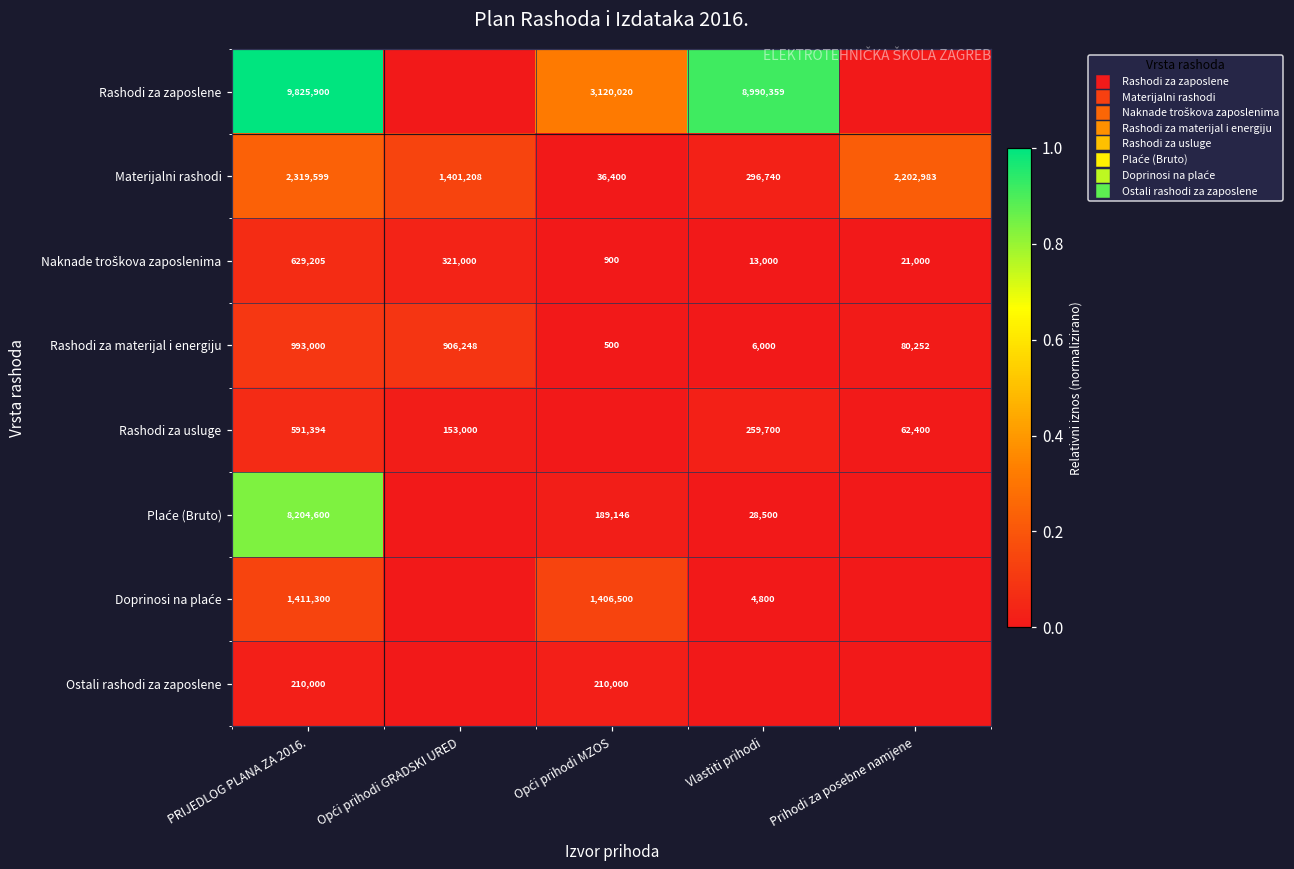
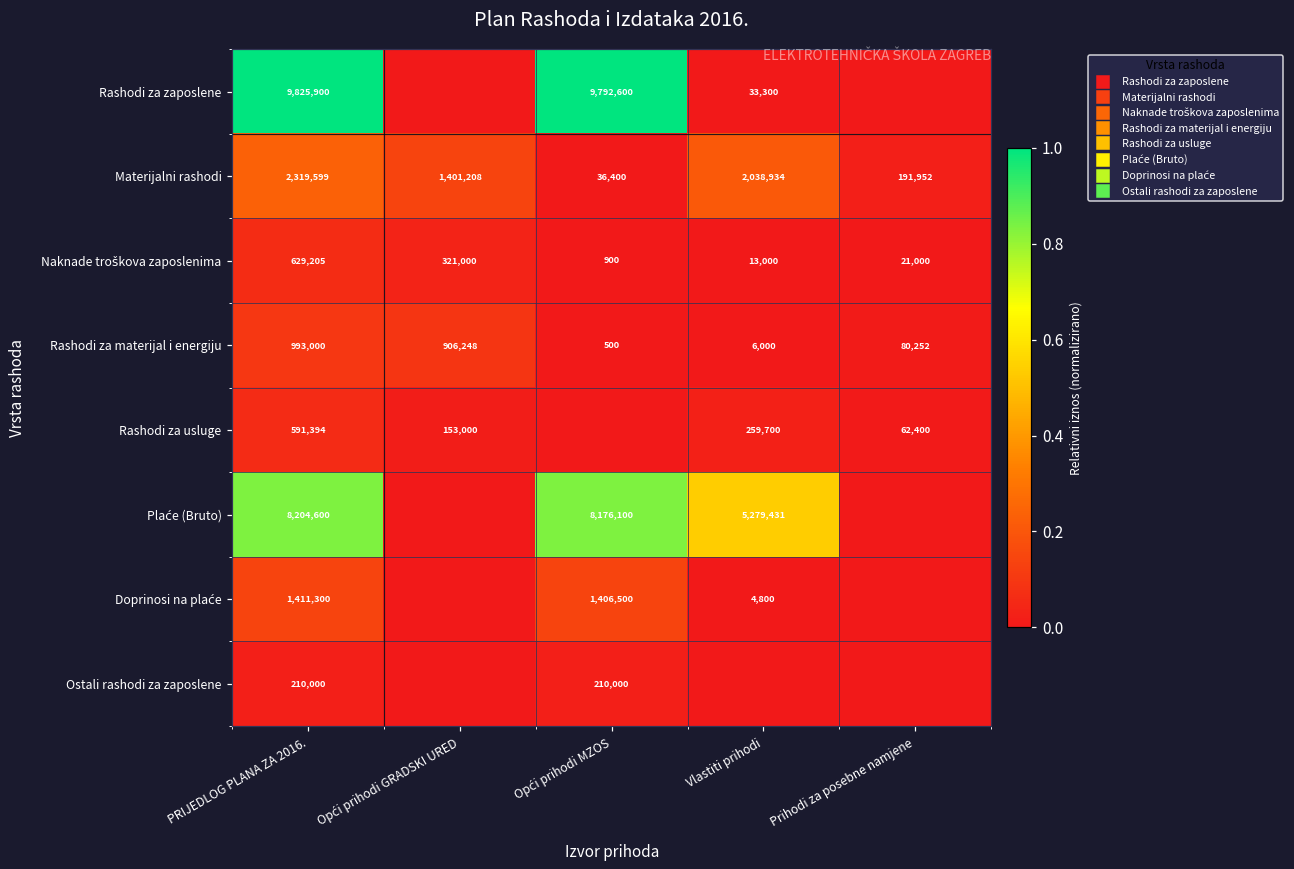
Rashodi za zaposlene, Opći prihodi MZOS: 3,120,020 -> 9,792,600
Rashodi za zaposlene, Vlastiti prihodi: 8,990,359 -> 33,300
Materijalni rashodi, Vlastiti prihodi: 296,740 -> 2,038,934
Materijalni rashodi, Prihodi za posebne namjene: 2,202,983 -> 191,952
Plaće (Bruto), Opći prihodi MZOS: 189,146 -> 8,176,100
Plaće (Bruto), Vlastiti prihodi: 28,500 -> 5,279,431
